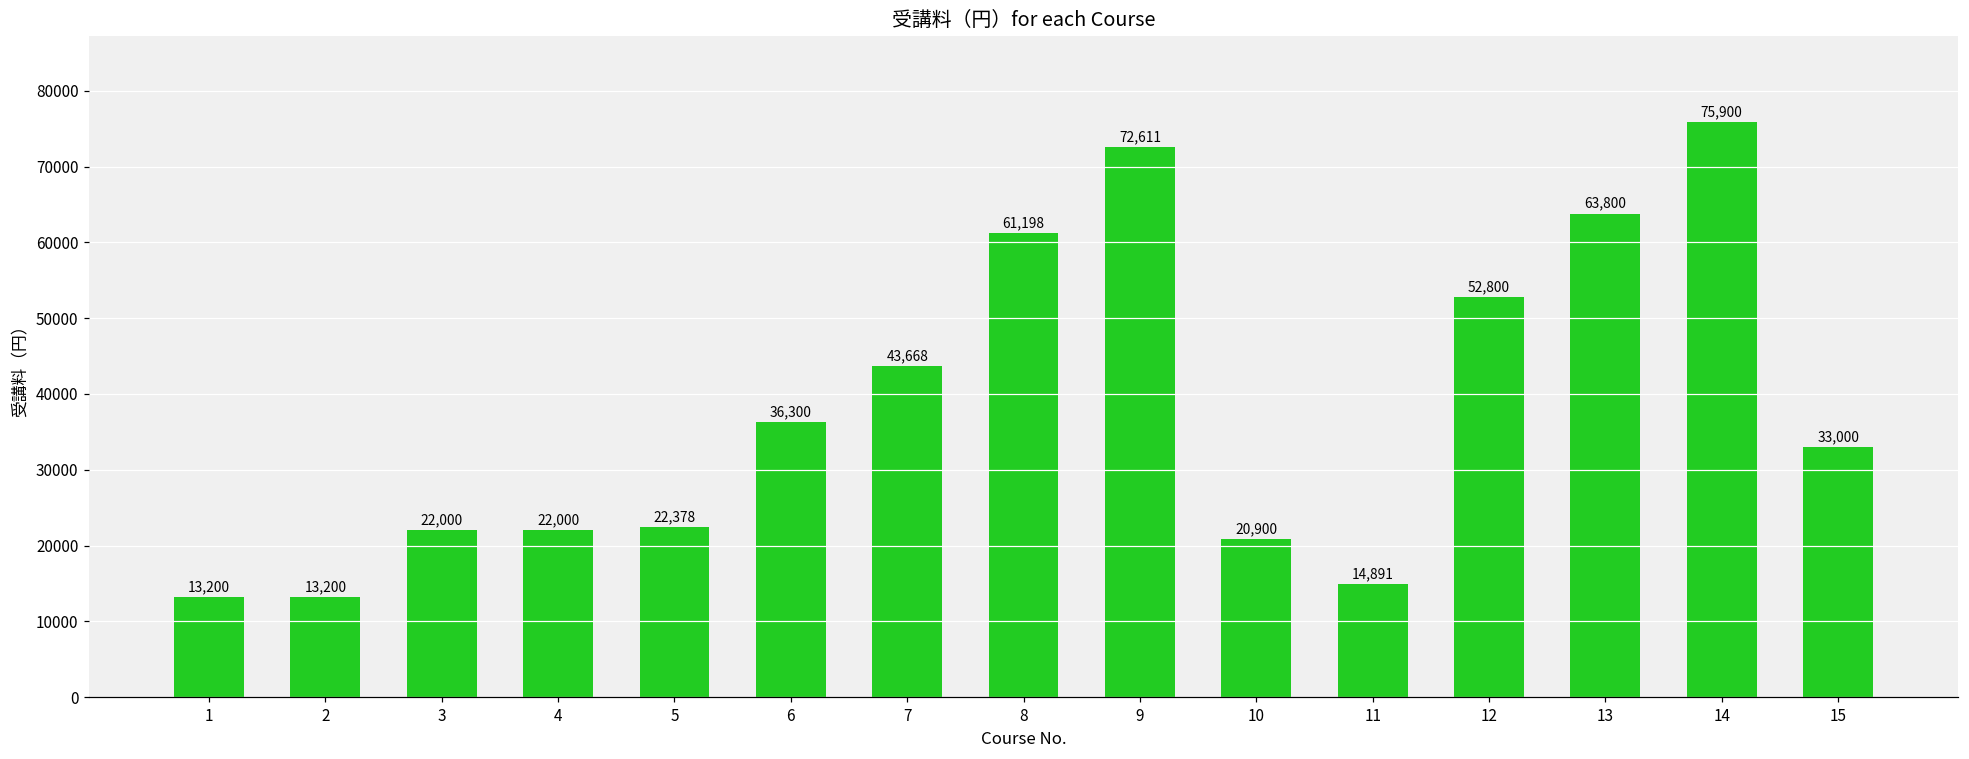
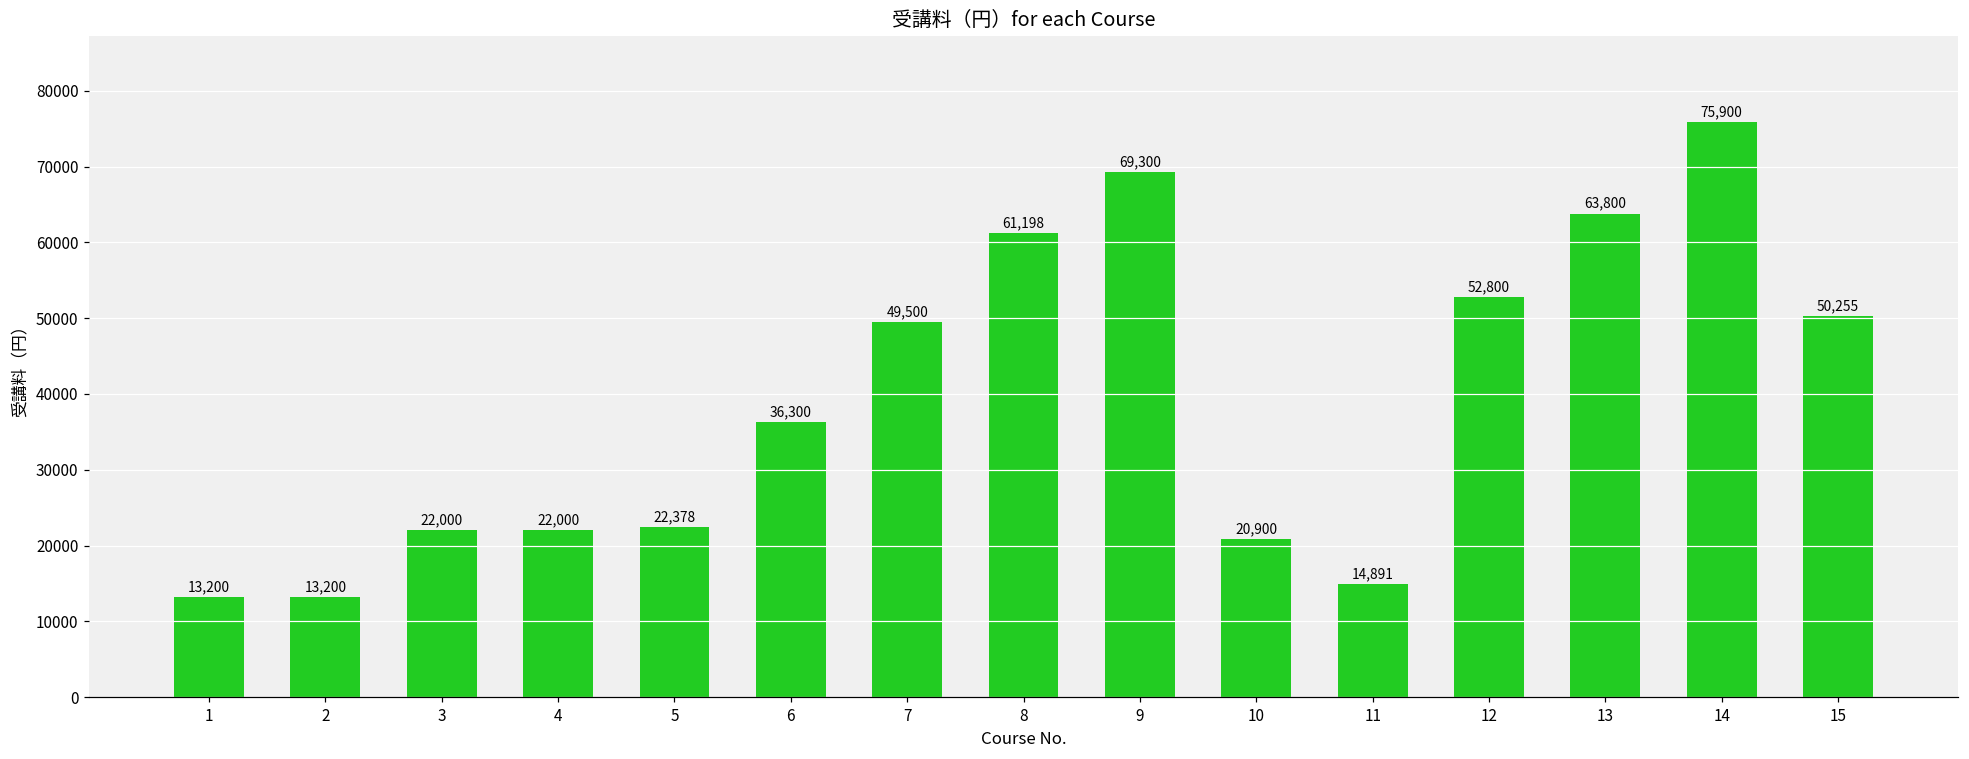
7: 43,668 -> 49,500
9: 72,611 -> 69,300
15: 33,000 -> 50,255
